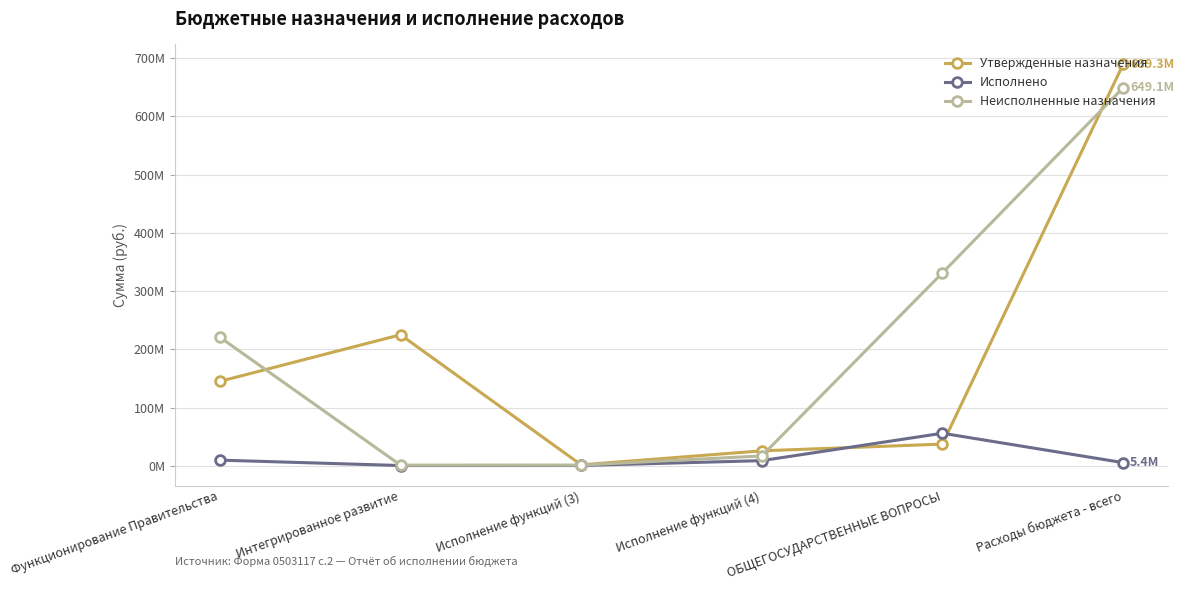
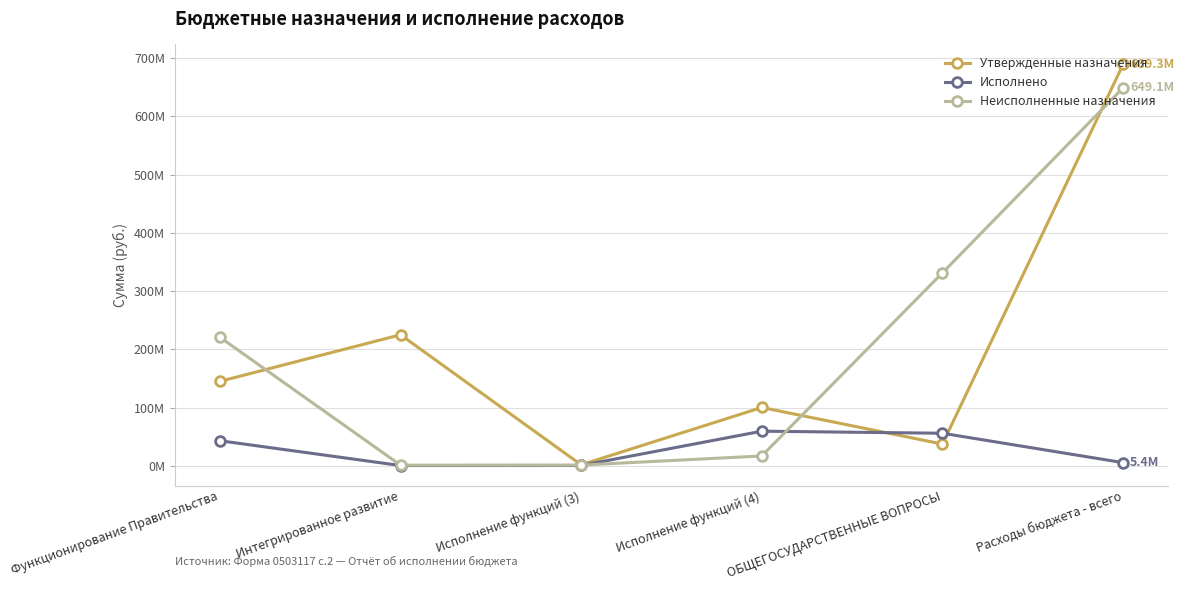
Исполнено, Функционирование Правительства: 10000000 -> 40000000
Утвержденные назначения, Исполнение функций (4): 30000000 -> 100000000
Исполнено, Исполнение функций (4): 10000000 -> 60000000
